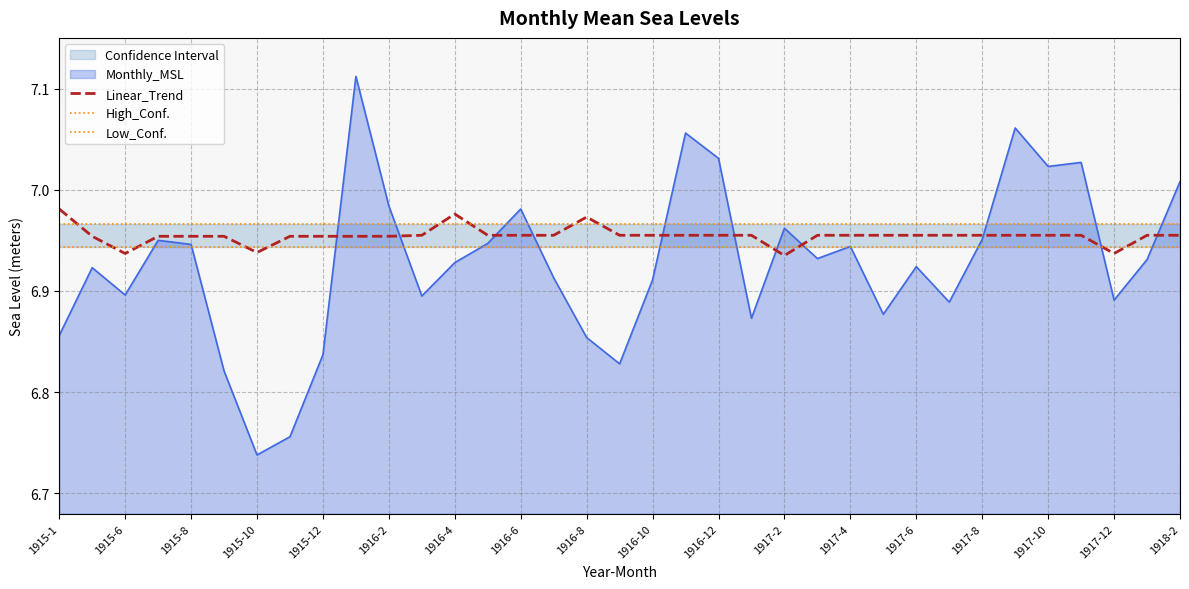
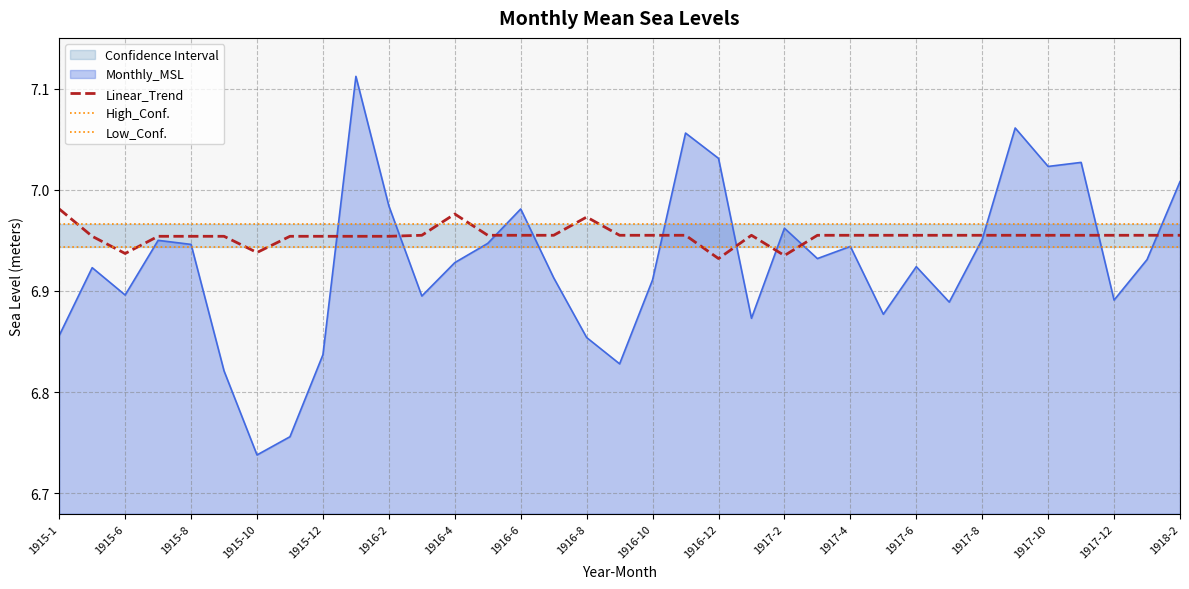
Linear_Trend, 1916-12: 6.955 -> 6.932
Linear_Trend, 1917-12: 6.937 -> 6.955
